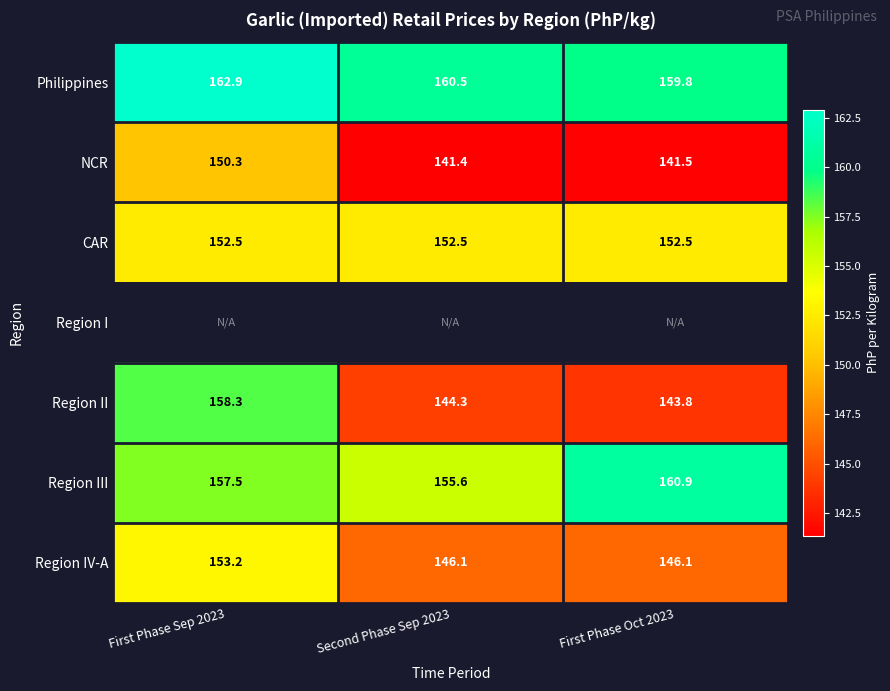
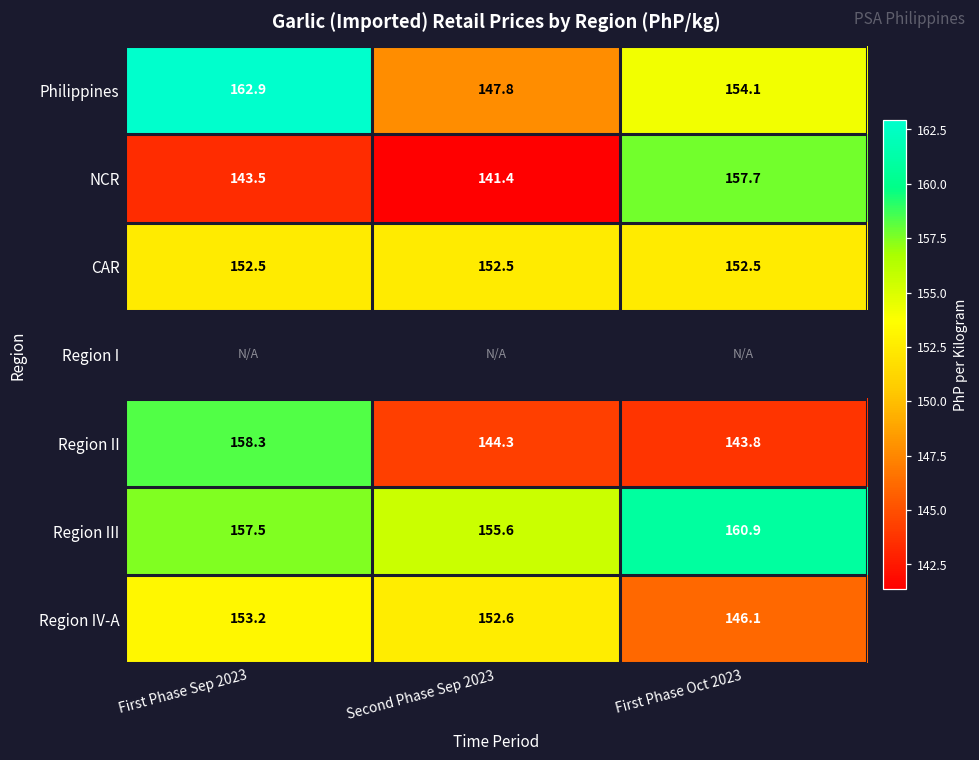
Philippines, Second Phase Sep 2023: 160.5 -> 147.8
Philippines, First Phase Oct 2023: 159.8 -> 154.1
NCR, First Phase Sep 2023: 150.3 -> 143.5
NCR, First Phase Oct 2023: 141.5 -> 157.7
Region IV-A, Second Phase Sep 2023: 146.1 -> 152.6
